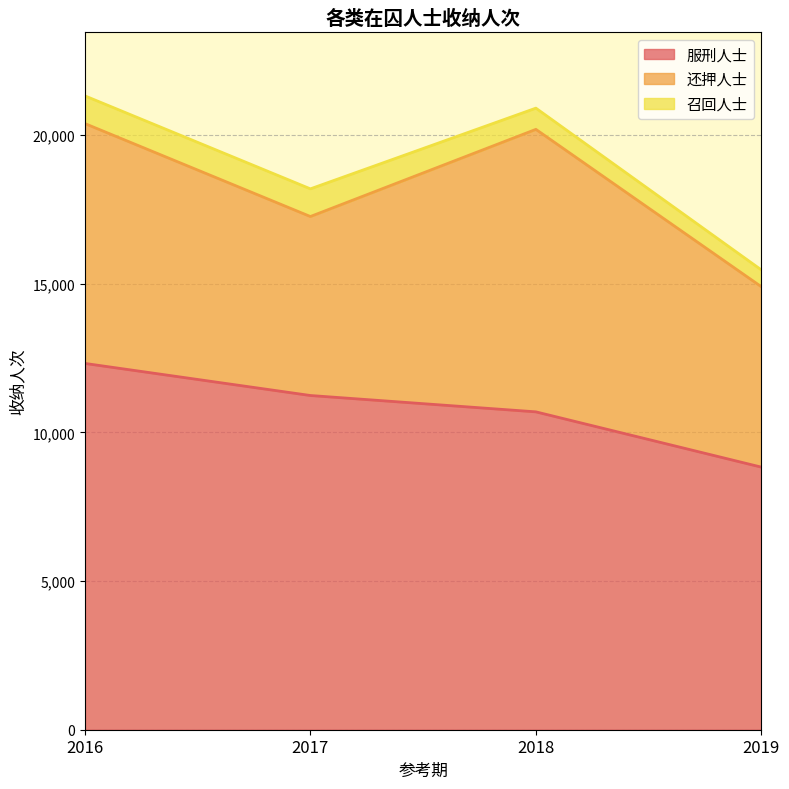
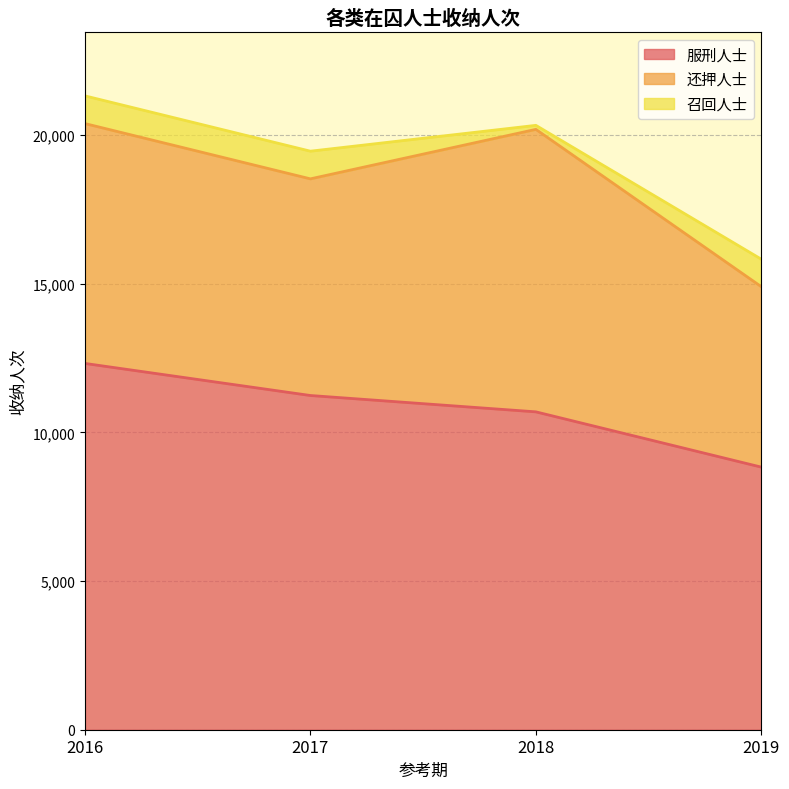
还押人士, 2017: 6,000 -> 7,300
召回人士, 2018: 700 -> 100
召回人士, 2019: 600 -> 900
